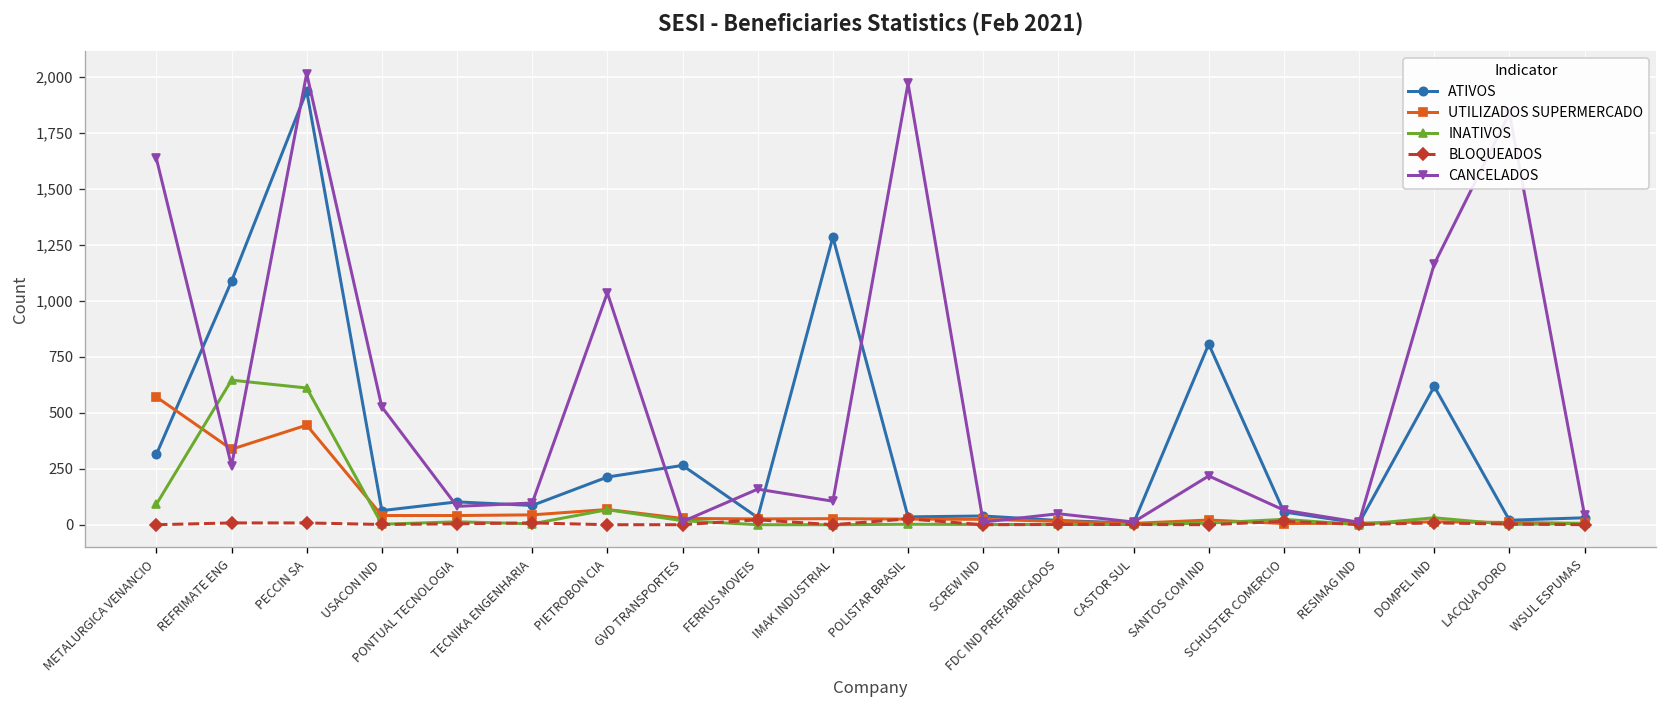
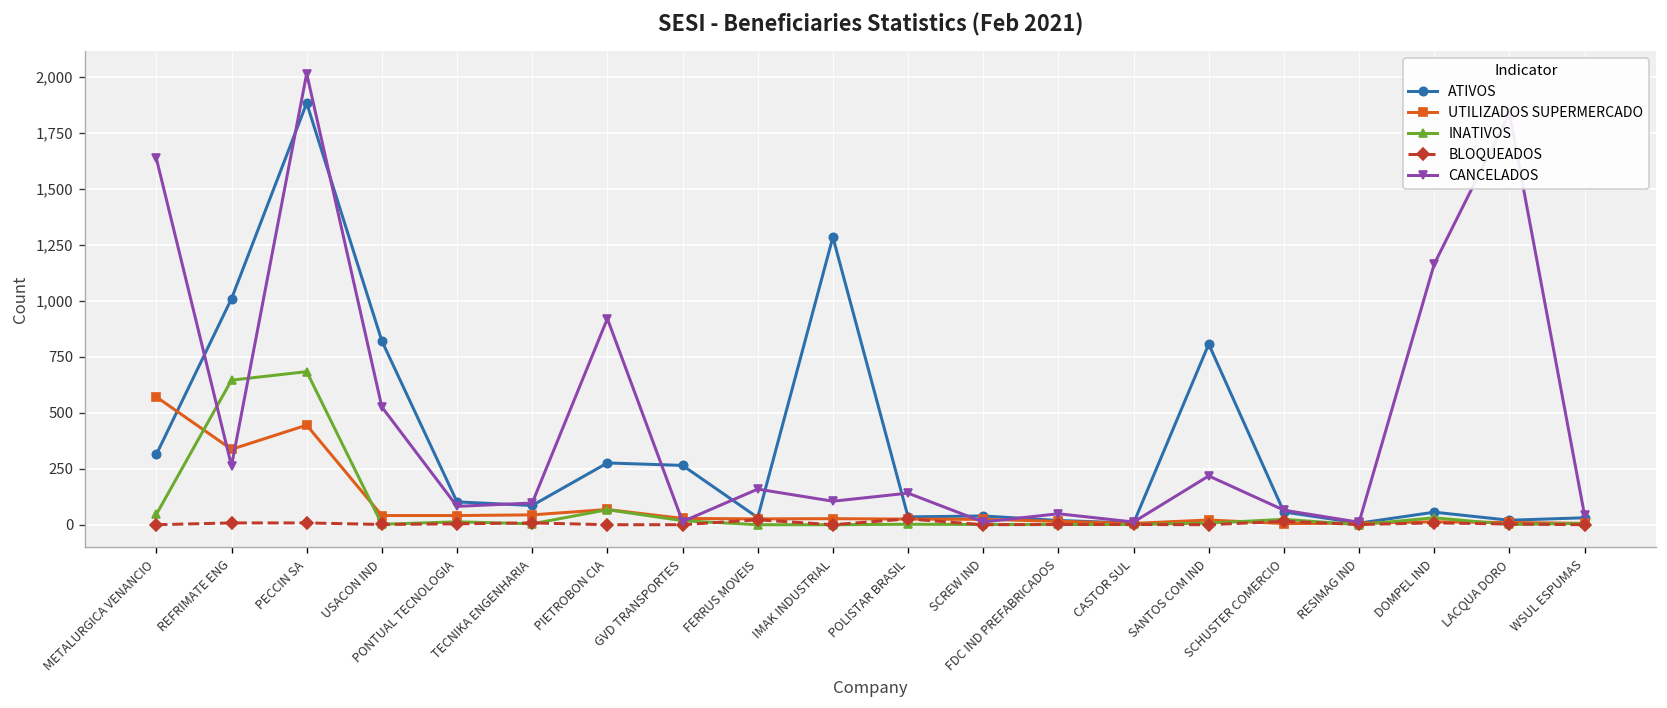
INATIVOS, METALURGICA VENANCIO: 90 -> 50
ATIVOS, REFRIMATE ENG: 1,090 -> 1,010
ATIVOS, PECCIN SA: 1,940 -> 1,880
INATIVOS, PECCIN SA: 610 -> 680
ATIVOS, USACON IND: 60 -> 820
ATIVOS, PIETROBON CIA: 210 -> 280
CANCELADOS, PIETROBON CIA: 1,040 -> 920
CANCELADOS, POLISTAR BRASIL: 1,970 -> 140
ATIVOS, DOMPEL IND: 620 -> 60
